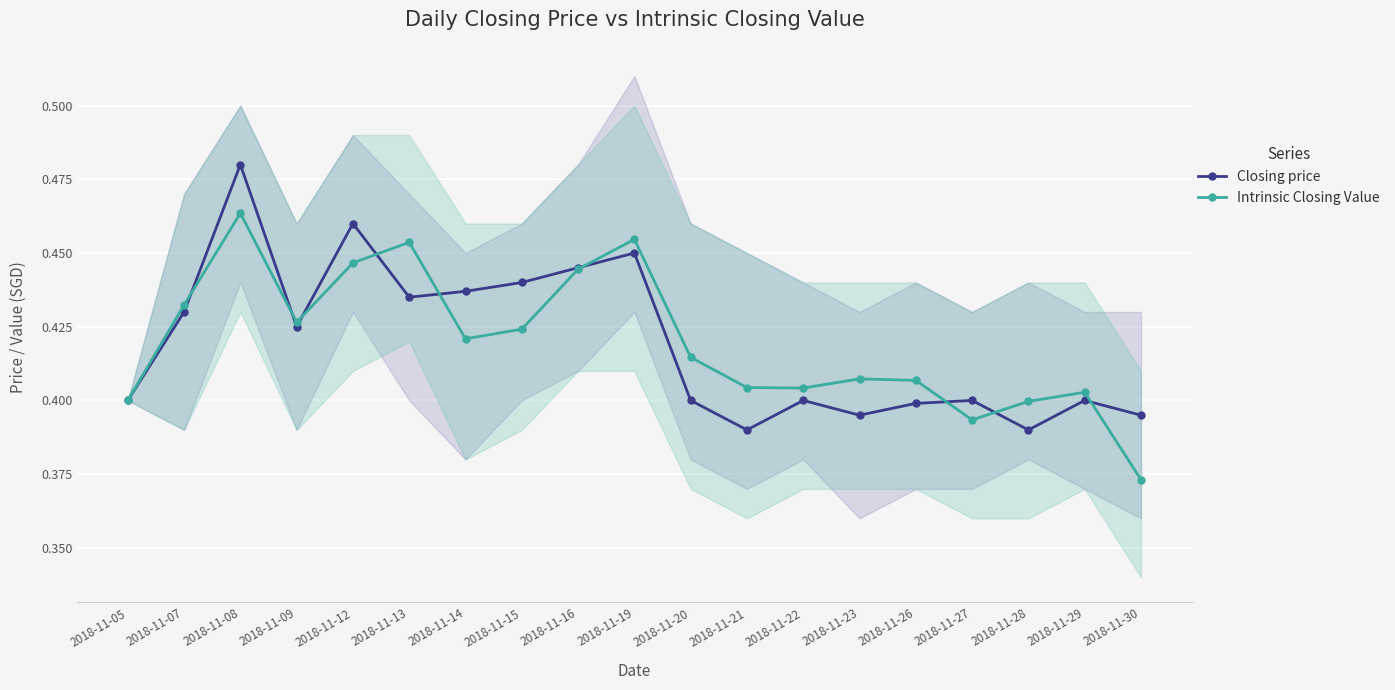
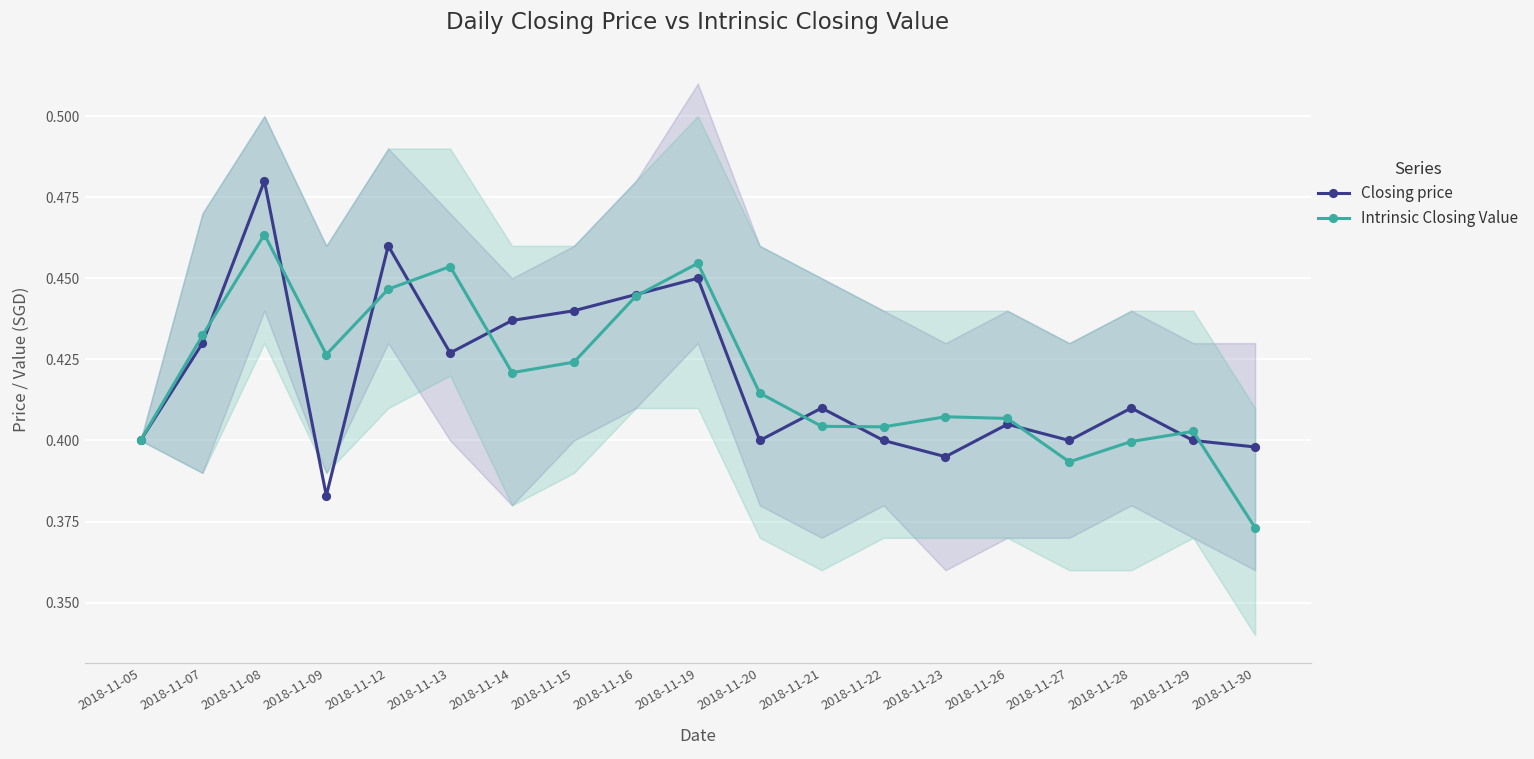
Closing price, 2018-11-09: 0.425 -> 0.383
Closing price, 2018-11-13: 0.435 -> 0.427
Closing price, 2018-11-21: 0.39 -> 0.41
Closing price, 2018-11-26: 0.399 -> 0.405
Closing price, 2018-11-28: 0.39 -> 0.41
Closing price, 2018-11-30: 0.395 -> 0.398
